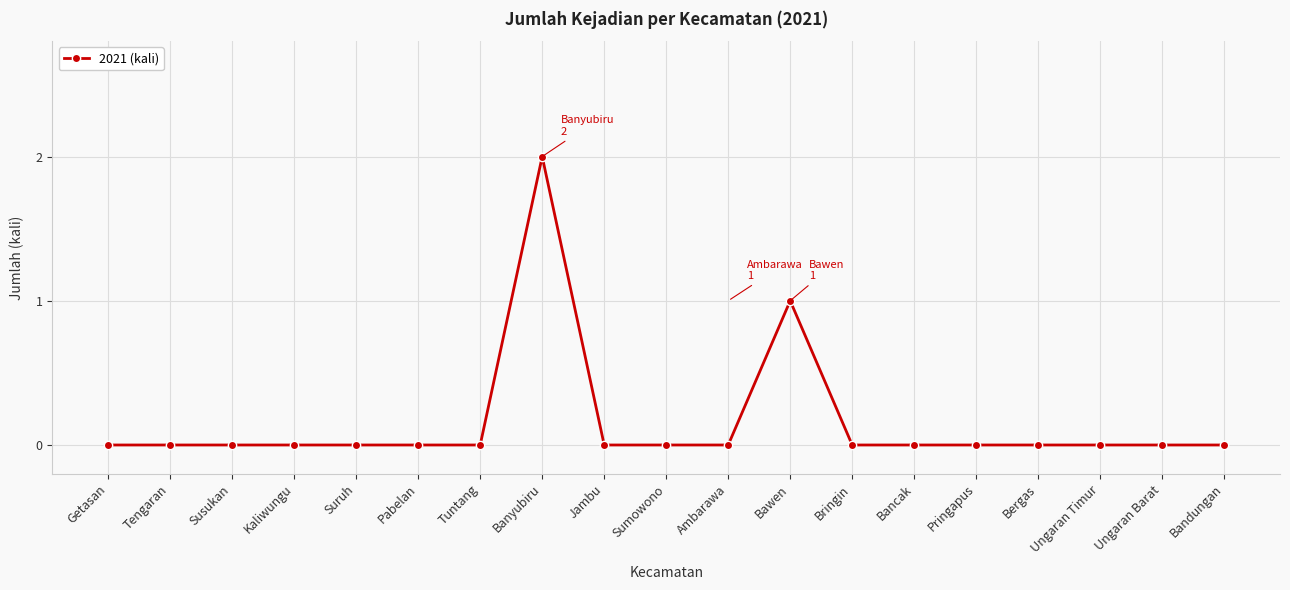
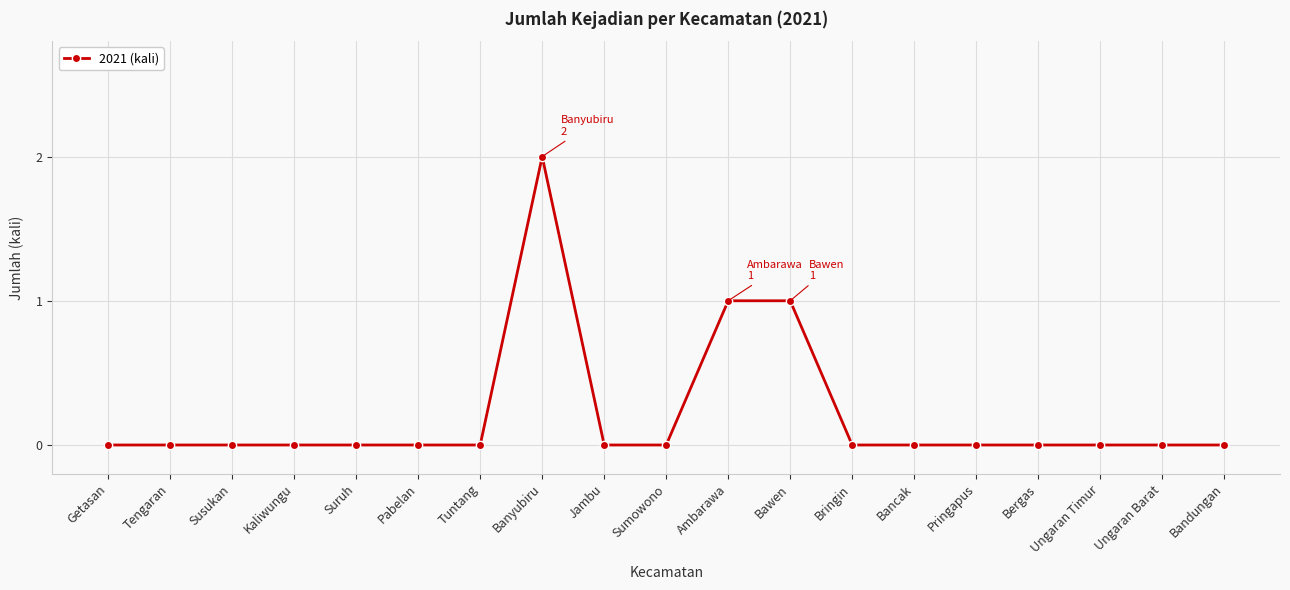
Ambarawa: 0 -> 1
